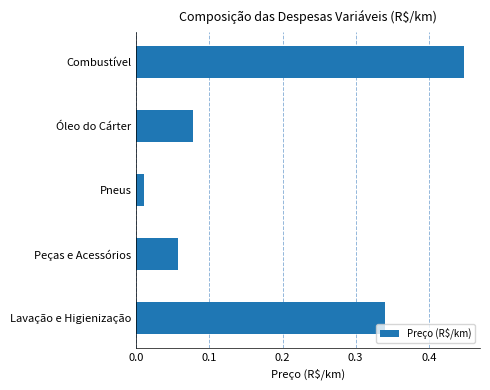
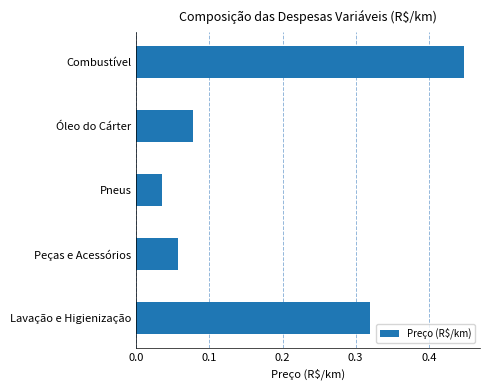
Pneus: 0.01 -> 0.04
Lavação e Higienização: 0.34 -> 0.32
